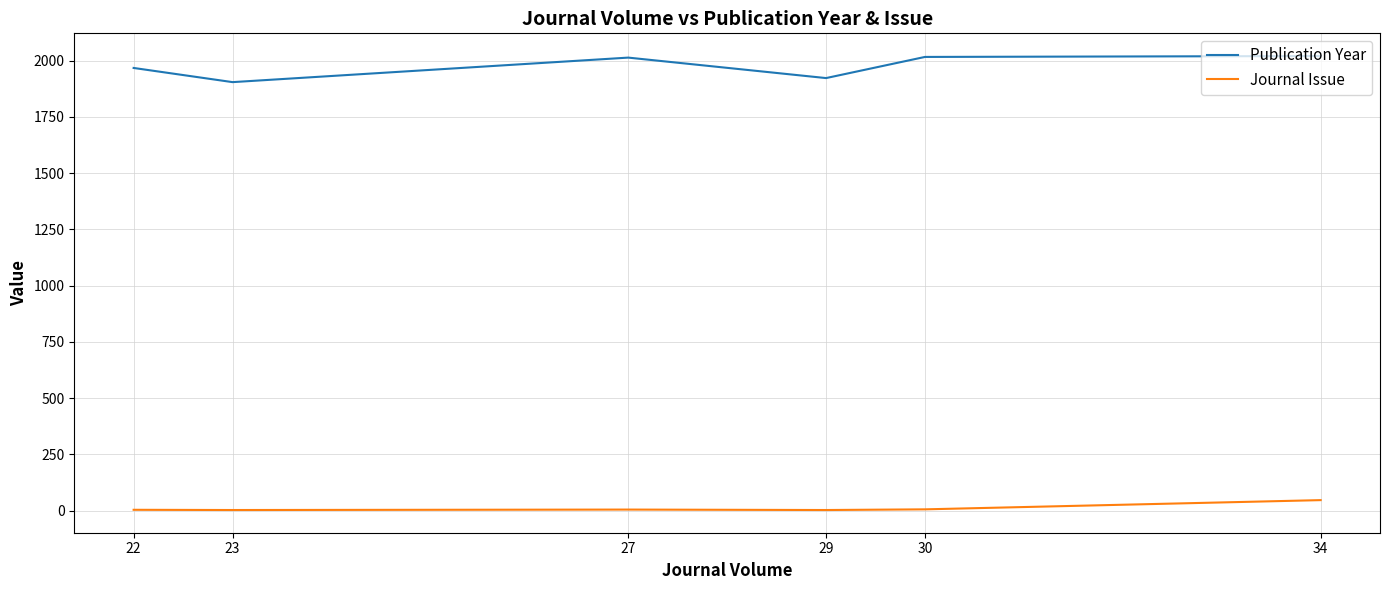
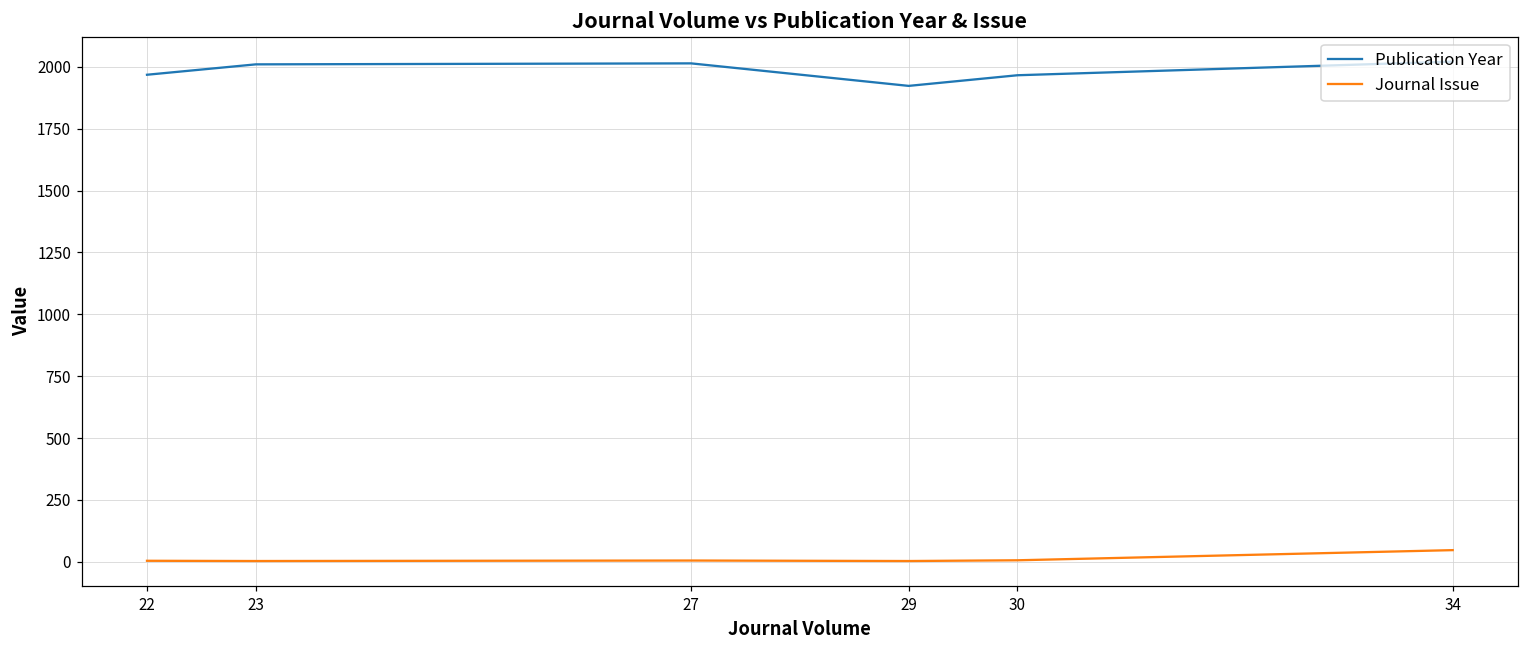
Publication Year, 23: 1910 -> 2010
Publication Year, 30: 2020 -> 1970
